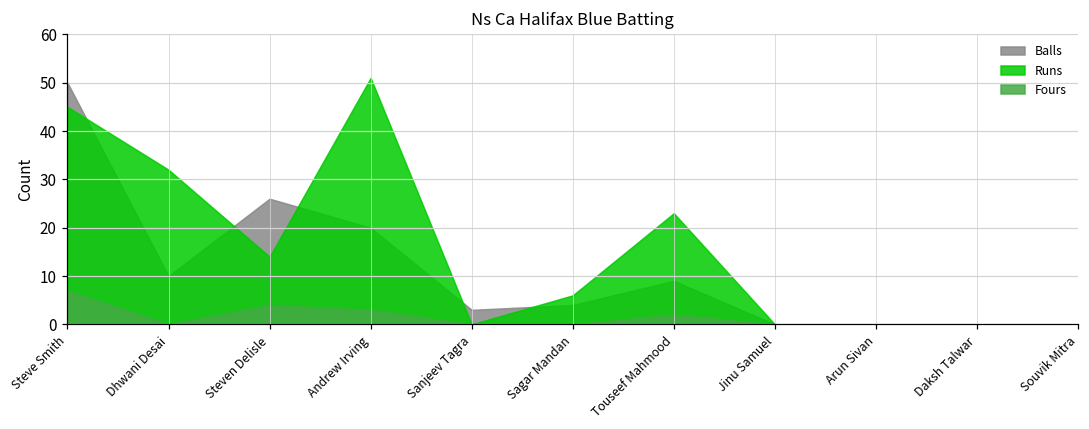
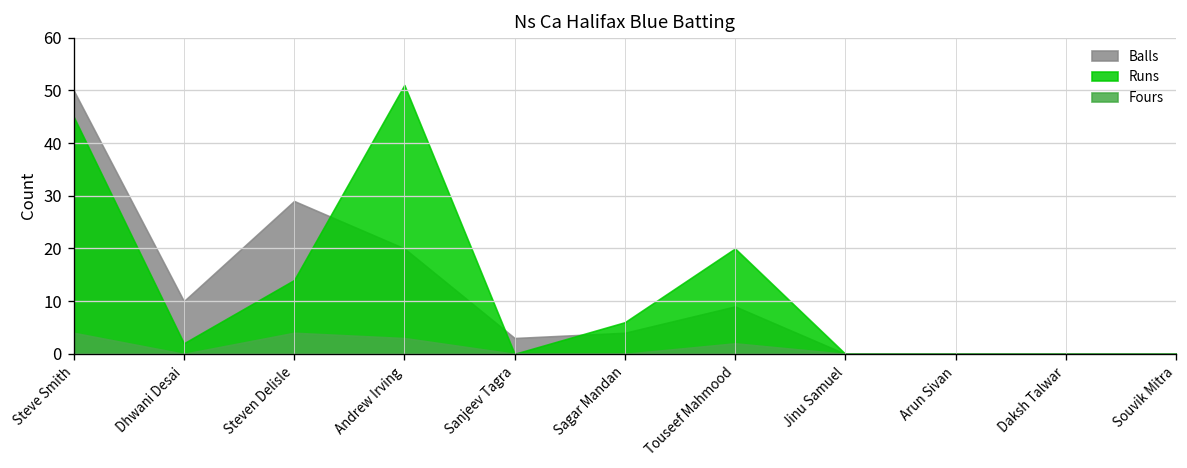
Fours, Steve Smith: 7 -> 4
Runs, Dhwani Desai: 32 -> 2
Balls, Steven Delisle: 26 -> 29
Runs, Touseef Mahmood: 23 -> 20
